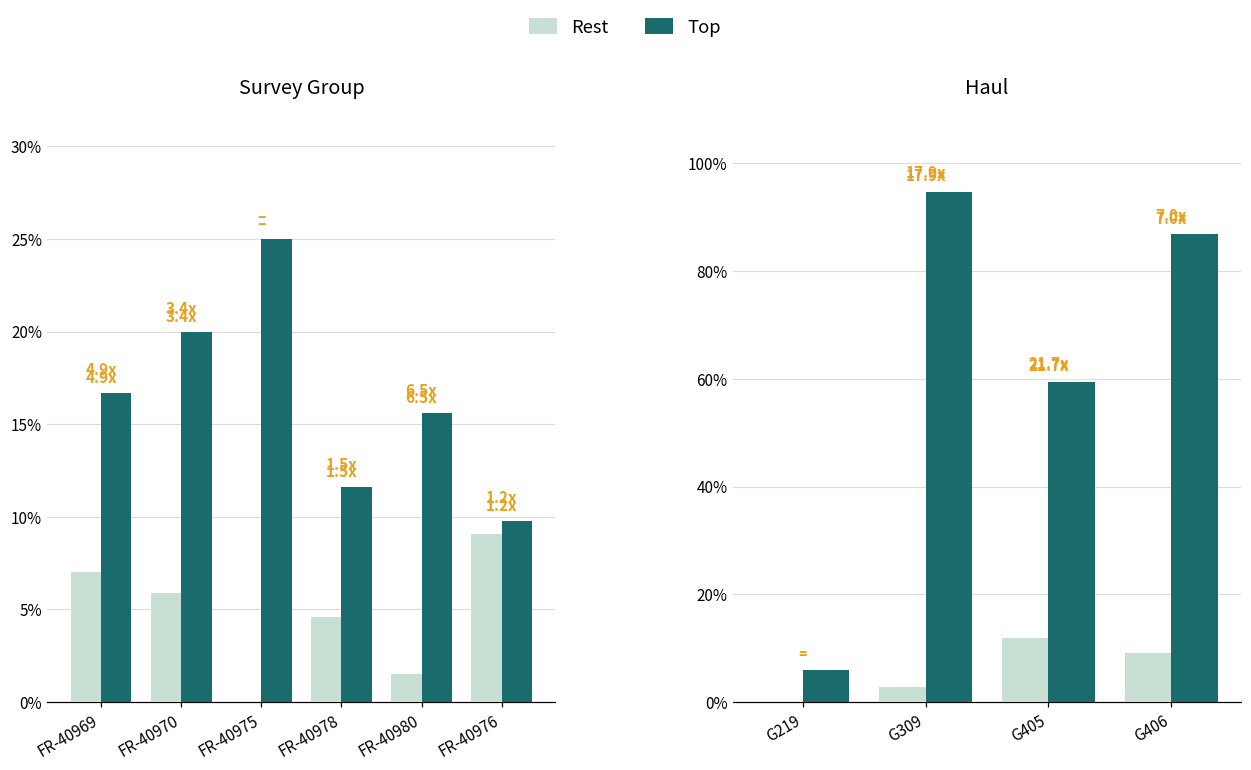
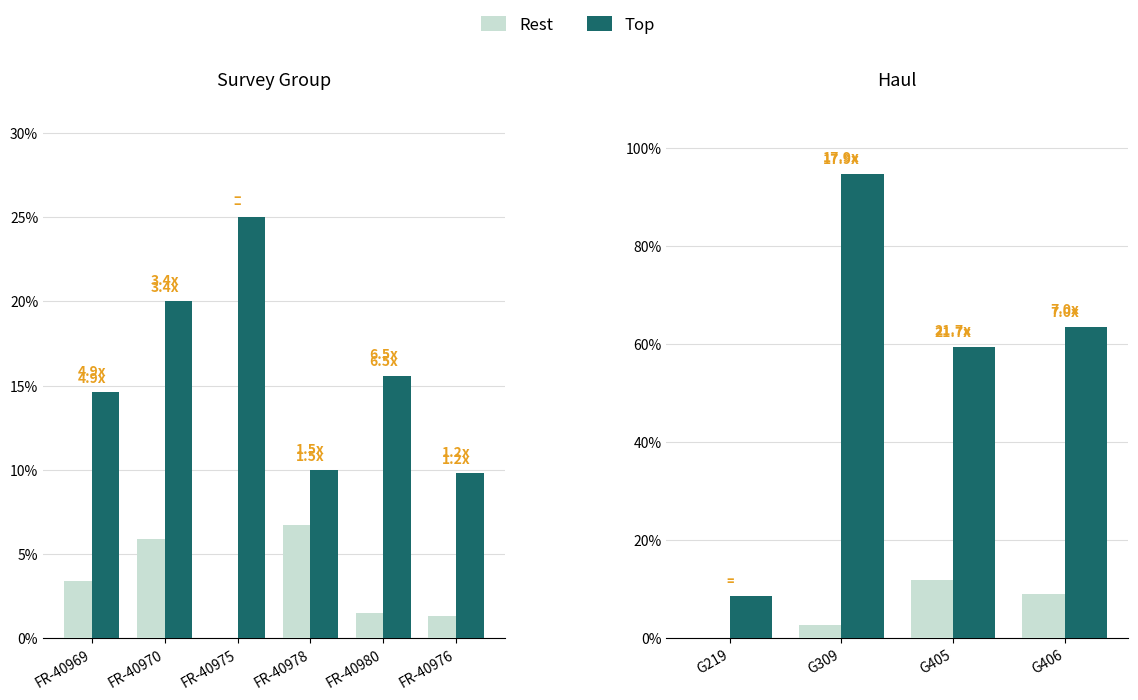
Survey Group, Rest, FR-40969: 7.0% -> 3.4%
Survey Group, Top, FR-40969: 16.7% -> 14.6%
Survey Group, Rest, FR-40978: 4.6% -> 6.7%
Survey Group, Top, FR-40978: 11.6% -> 10.0%
Survey Group, Rest, FR-40976: 9.1% -> 1.3%
Haul, Top, G219: 6% -> 9%
Haul, Top, G406: 87% -> 64%
